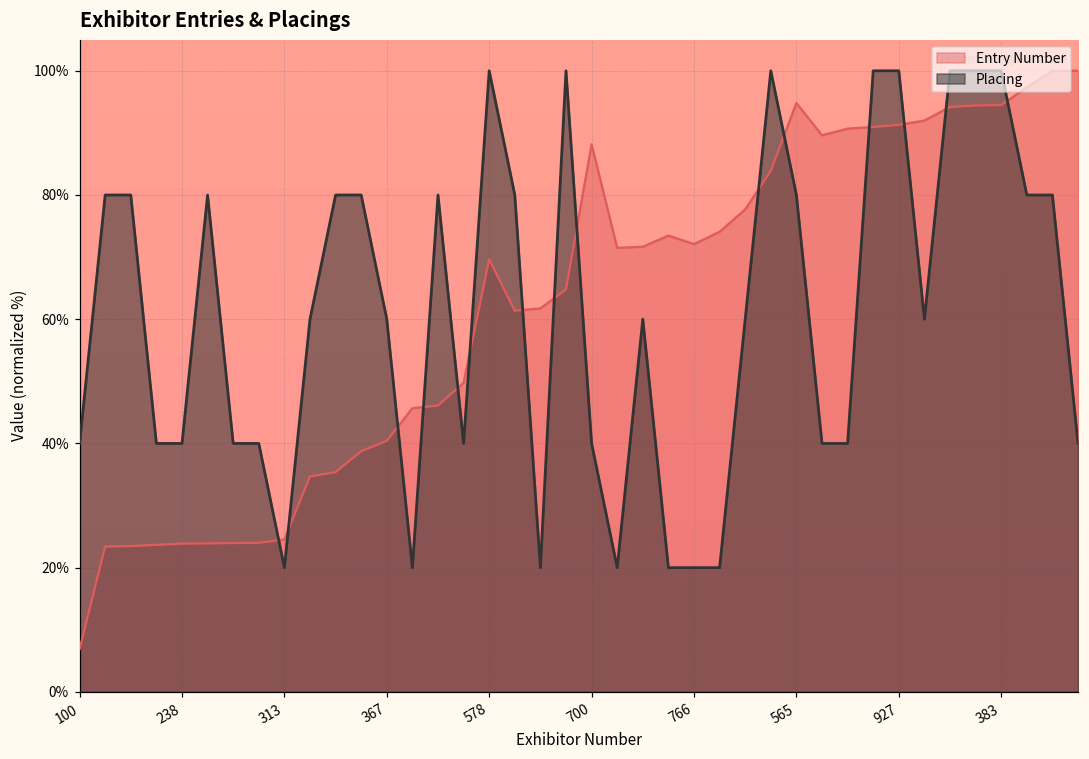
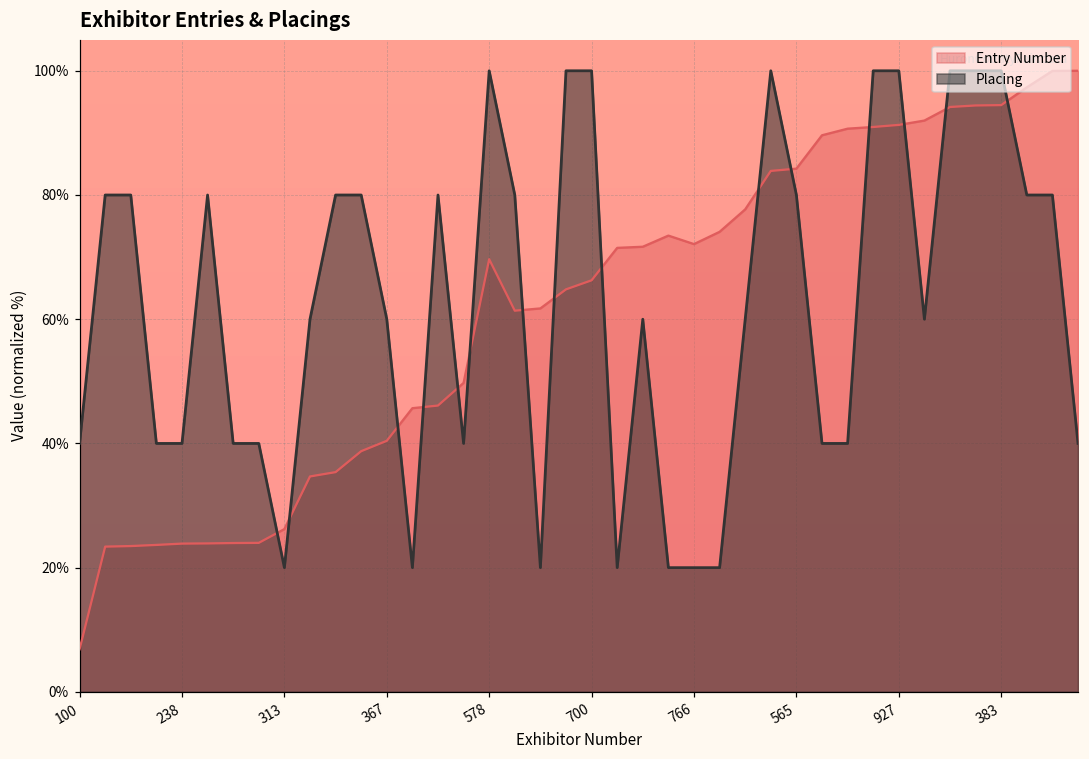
Entry Number, 313: 25% -> 26%
Entry Number, 700: 88% -> 66%
Placing, 700: 40% -> 100%
Entry Number, 565: 95% -> 84%
